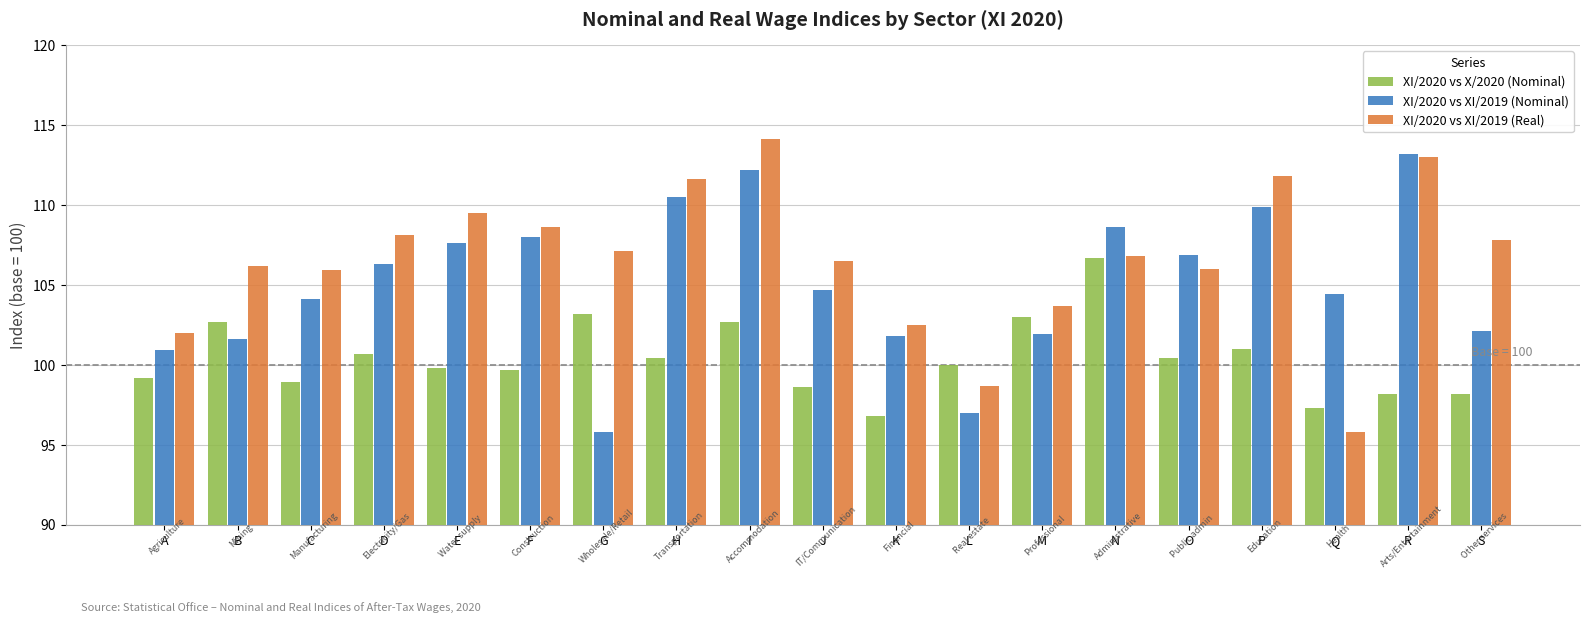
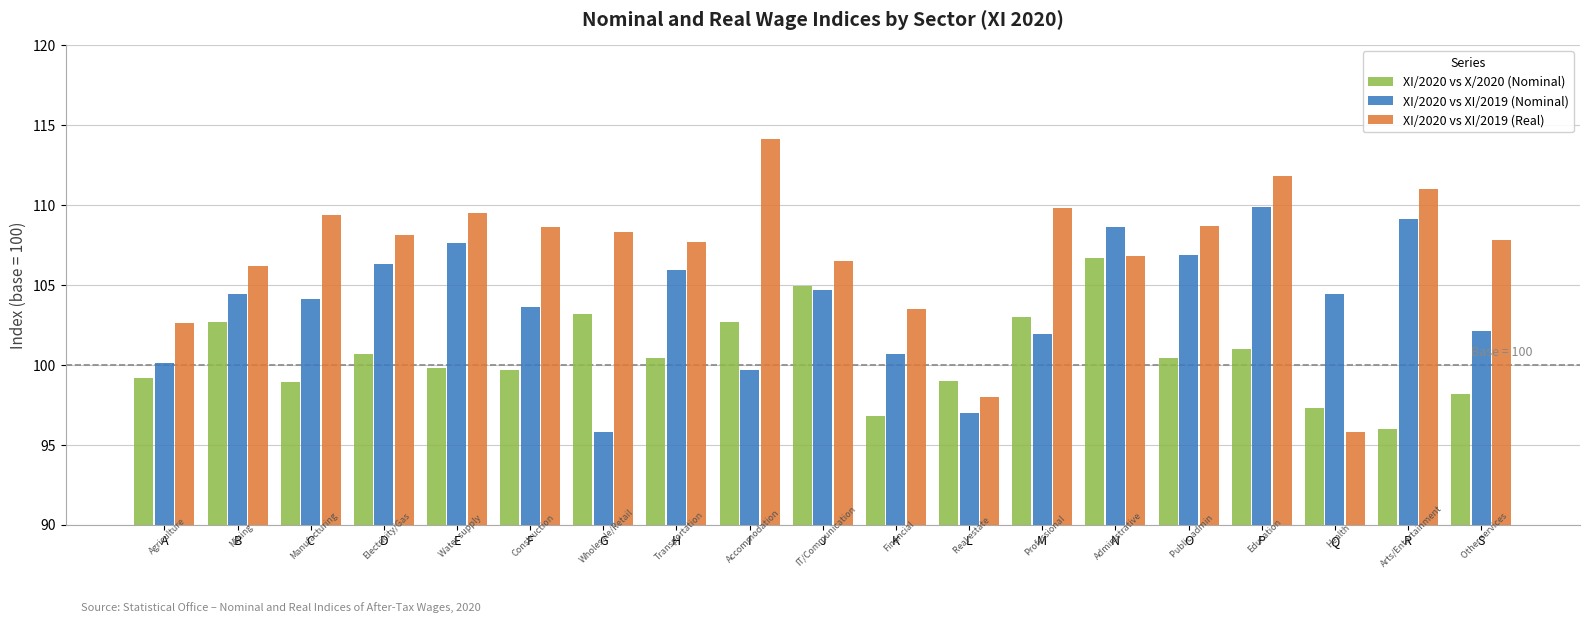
XI/2020 vs XI/2019 (Nominal), A: 100.9 -> 100.1
XI/2020 vs XI/2019 (Real), A: 102.0 -> 102.6
XI/2020 vs XI/2019 (Nominal), B: 101.6 -> 104.4
XI/2020 vs XI/2019 (Real), C: 105.9 -> 109.4
XI/2020 vs XI/2019 (Nominal), F: 108.0 -> 103.6
XI/2020 vs XI/2019 (Real), G: 107.1 -> 108.3
XI/2020 vs XI/2019 (Nominal), H: 110.5 -> 105.9
XI/2020 vs XI/2019 (Real), H: 111.6 -> 107.7
XI/2020 vs XI/2019 (Nominal), I: 112.2 -> 99.7
XI/2020 vs X/2020 (Nominal), J: 98.6 -> 104.9
XI/2020 vs XI/2019 (Nominal), K: 101.8 -> 100.7
XI/2020 vs XI/2019 (Real), K: 102.5 -> 103.5
XI/2020 vs X/2020 (Nominal), L: 100 -> 99
XI/2020 vs XI/2019 (Real), L: 98.7 -> 98.0
XI/2020 vs XI/2019 (Real), M: 103.7 -> 109.8
XI/2020 vs XI/2019 (Real), O: 106.0 -> 108.7
XI/2020 vs X/2020 (Nominal), R: 98.2 -> 96.0
XI/2020 vs XI/2019 (Nominal), R: 113.2 -> 109.1
XI/2020 vs XI/2019 (Real), R: 113 -> 111
